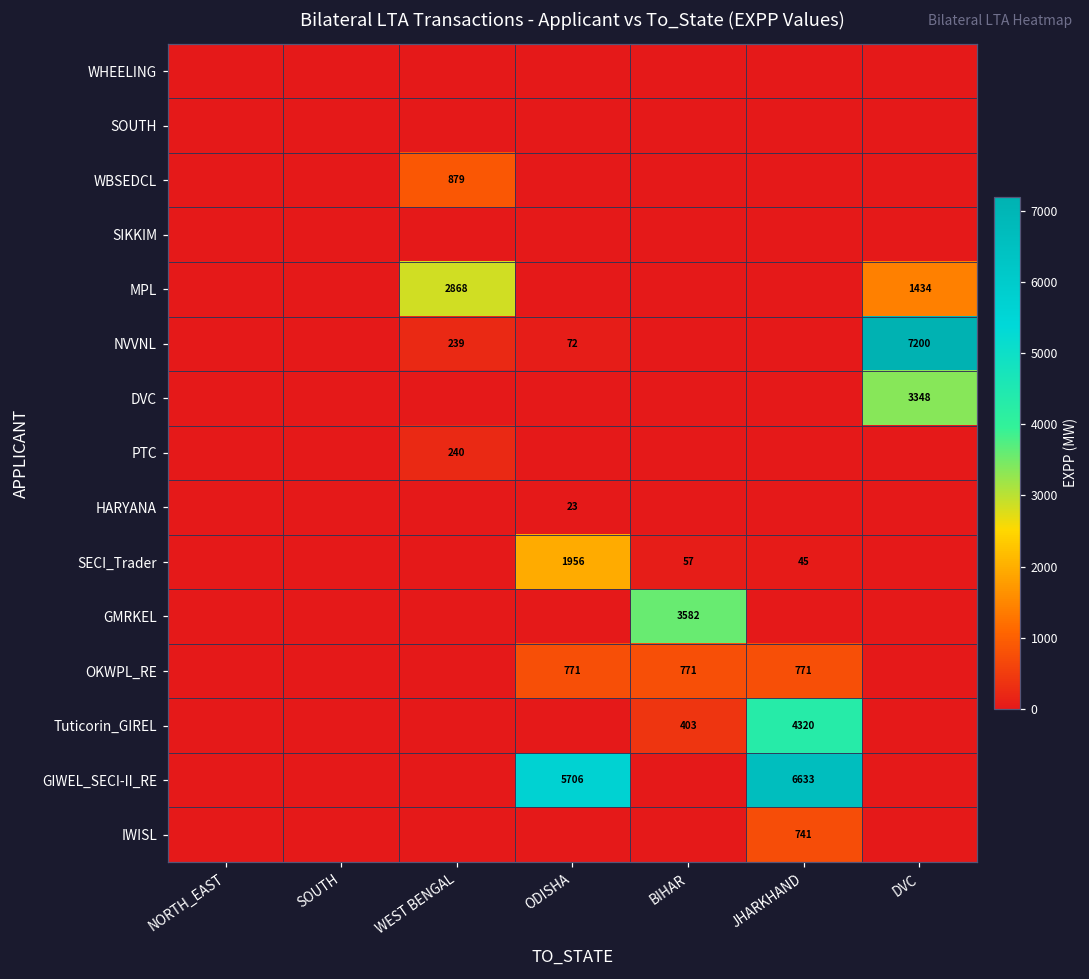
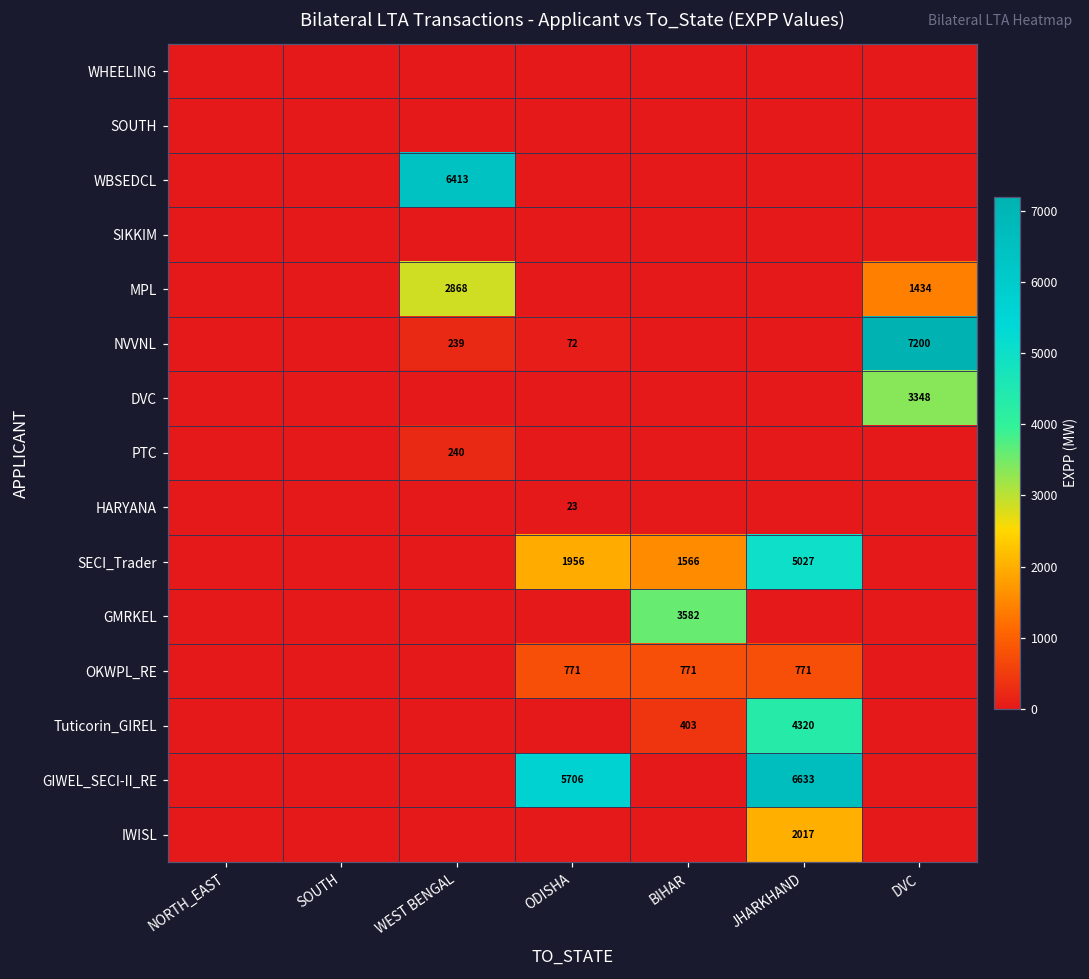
WBSEDCL, WEST BENGAL: 879 -> 6413
SECI_Trader, BIHAR: 57 -> 1566
SECI_Trader, JHARKHAND: 45 -> 5027
IWISL, JHARKHAND: 741 -> 2017
